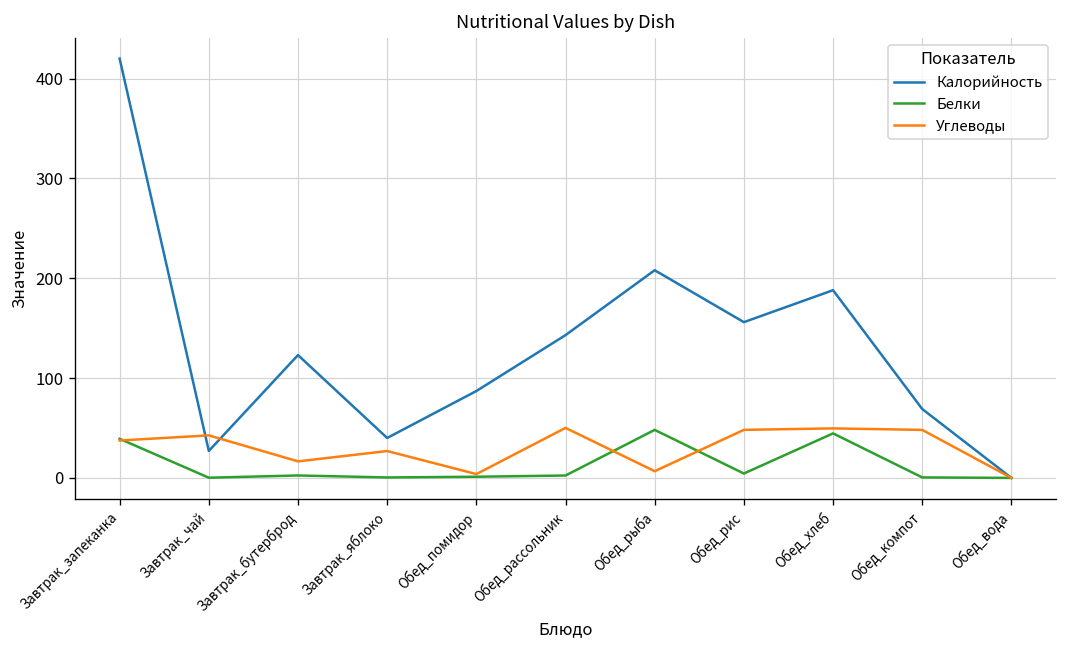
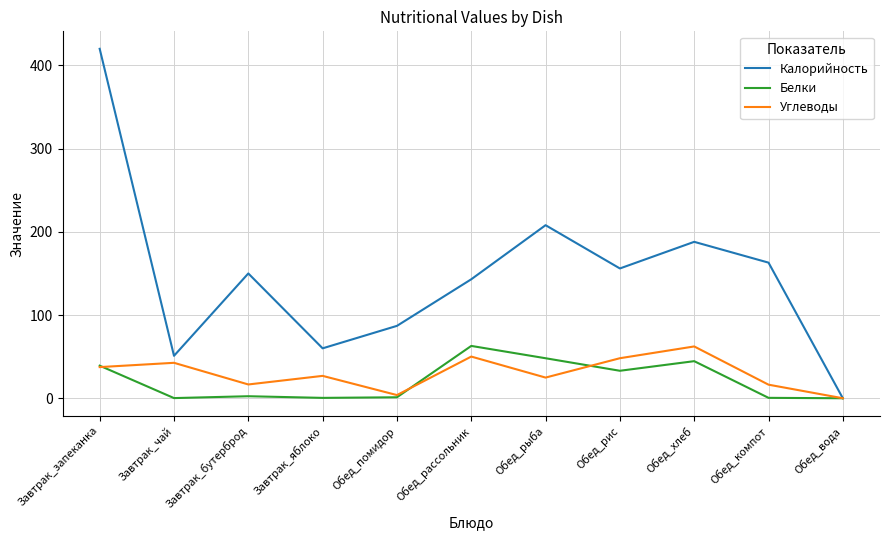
Калорийность, Завтрак_чай: 30 -> 50
Калорийность, Завтрак_бутерброд: 120 -> 150
Калорийность, Завтрак_яблоко: 40 -> 60
Белки, Обед_рассольник: 0 -> 60
Углеводы, Обед_рыба: 10 -> 20
Белки, Обед_рис: 0 -> 30
Углеводы, Обед_хлеб: 50 -> 60
Калорийность, Обед_компот: 70 -> 160
Углеводы, Обед_компот: 50 -> 20
